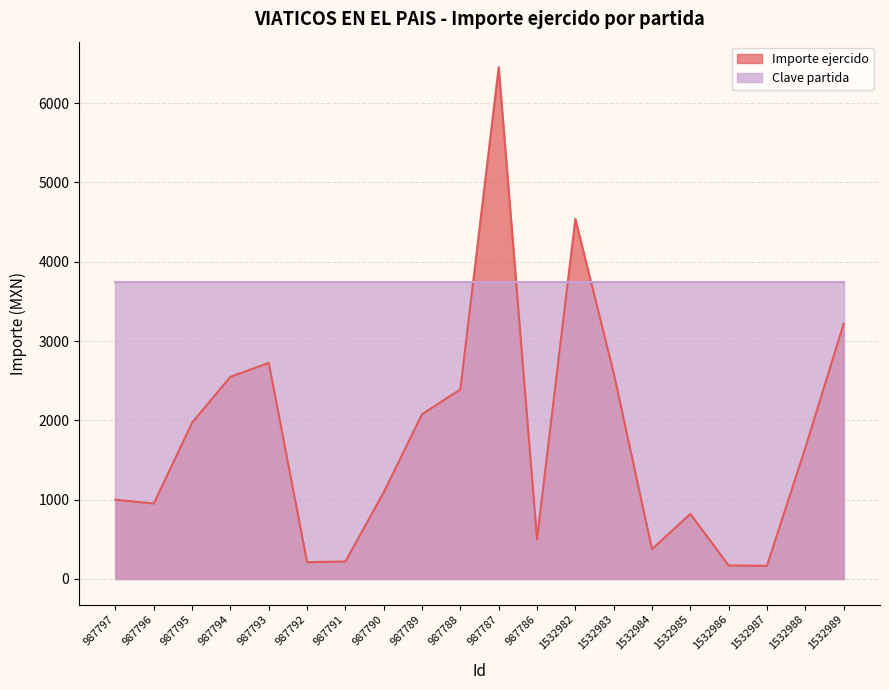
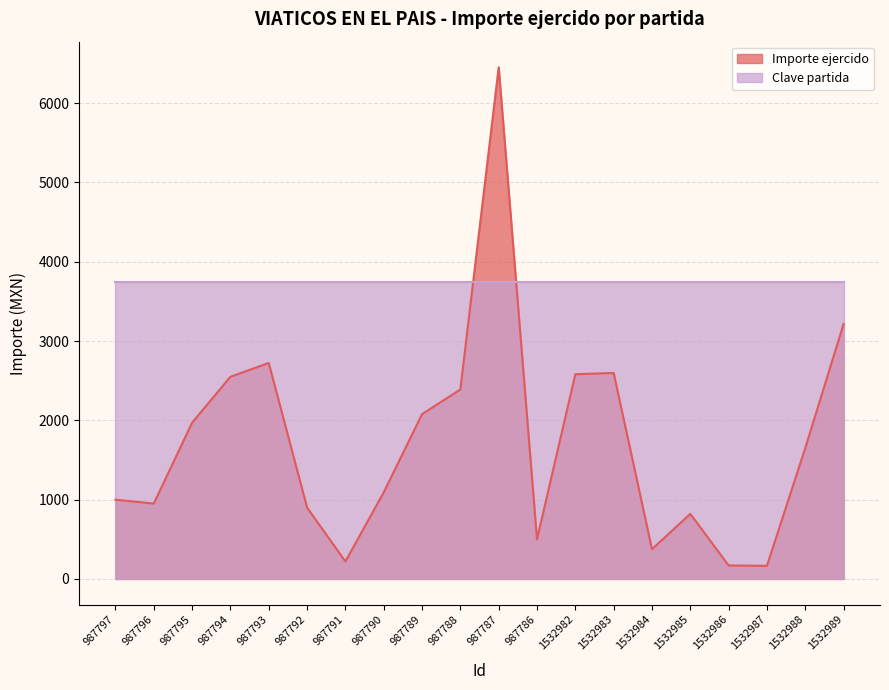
Importe ejercido, 987792: 200 -> 900
Importe ejercido, 1532982: 4500 -> 2600
